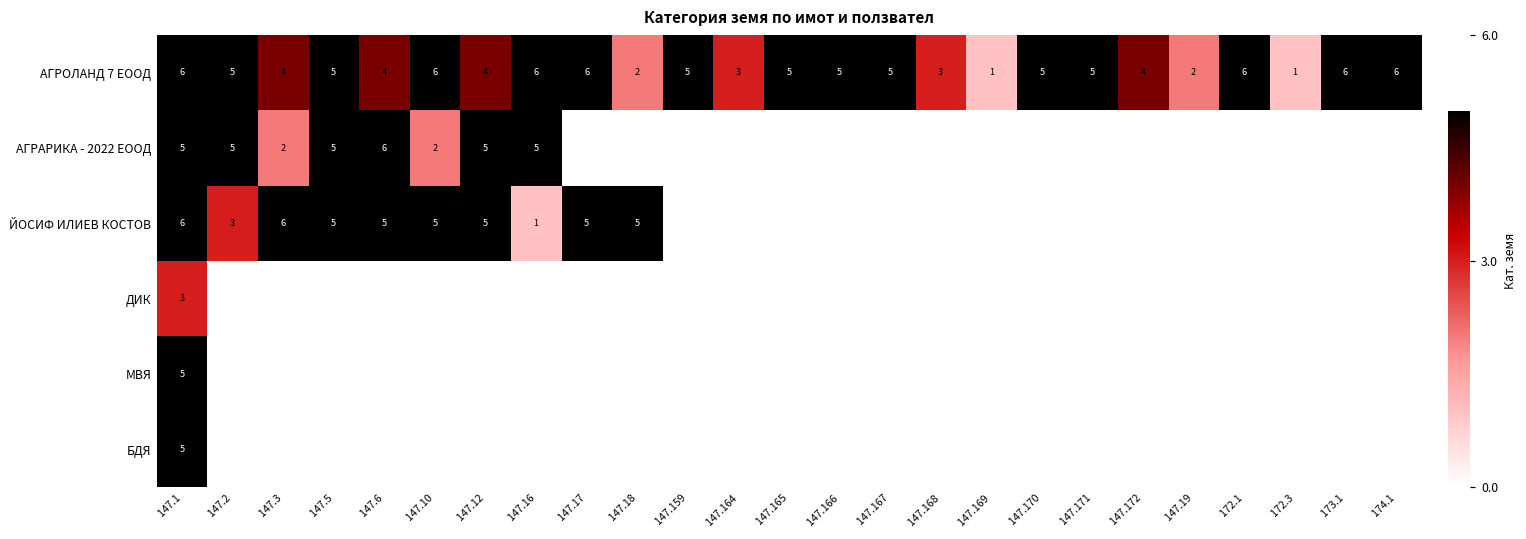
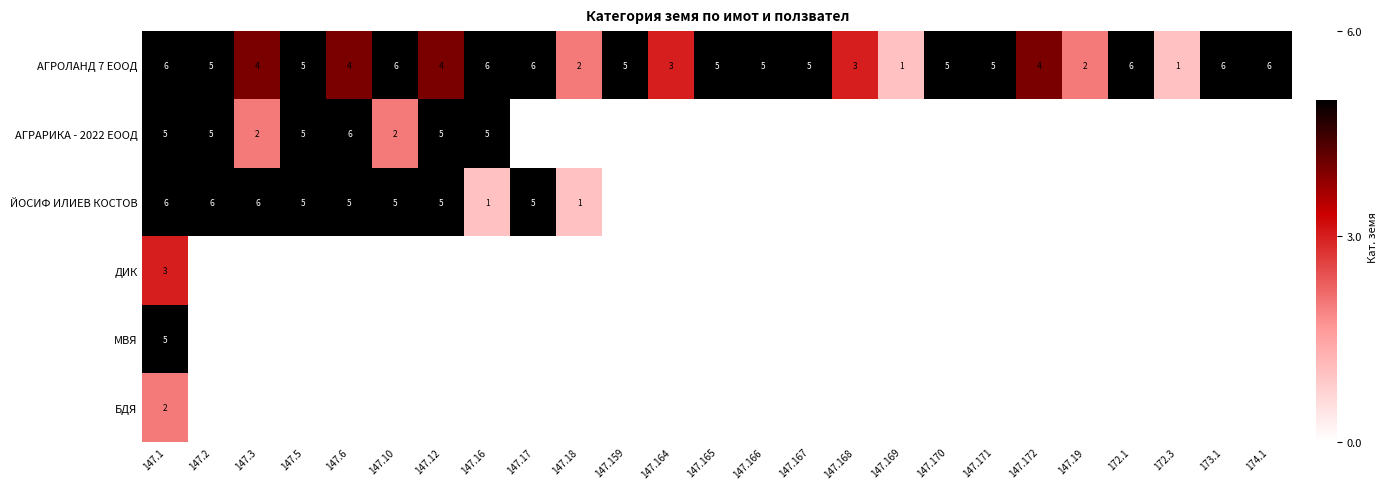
ЙОСИФ ИЛИЕВ КОСТОВ, 147.2: 3 -> 6
ЙОСИФ ИЛИЕВ КОСТОВ, 147.18: 5 -> 1
БДЯ, 147.1: 5 -> 2
